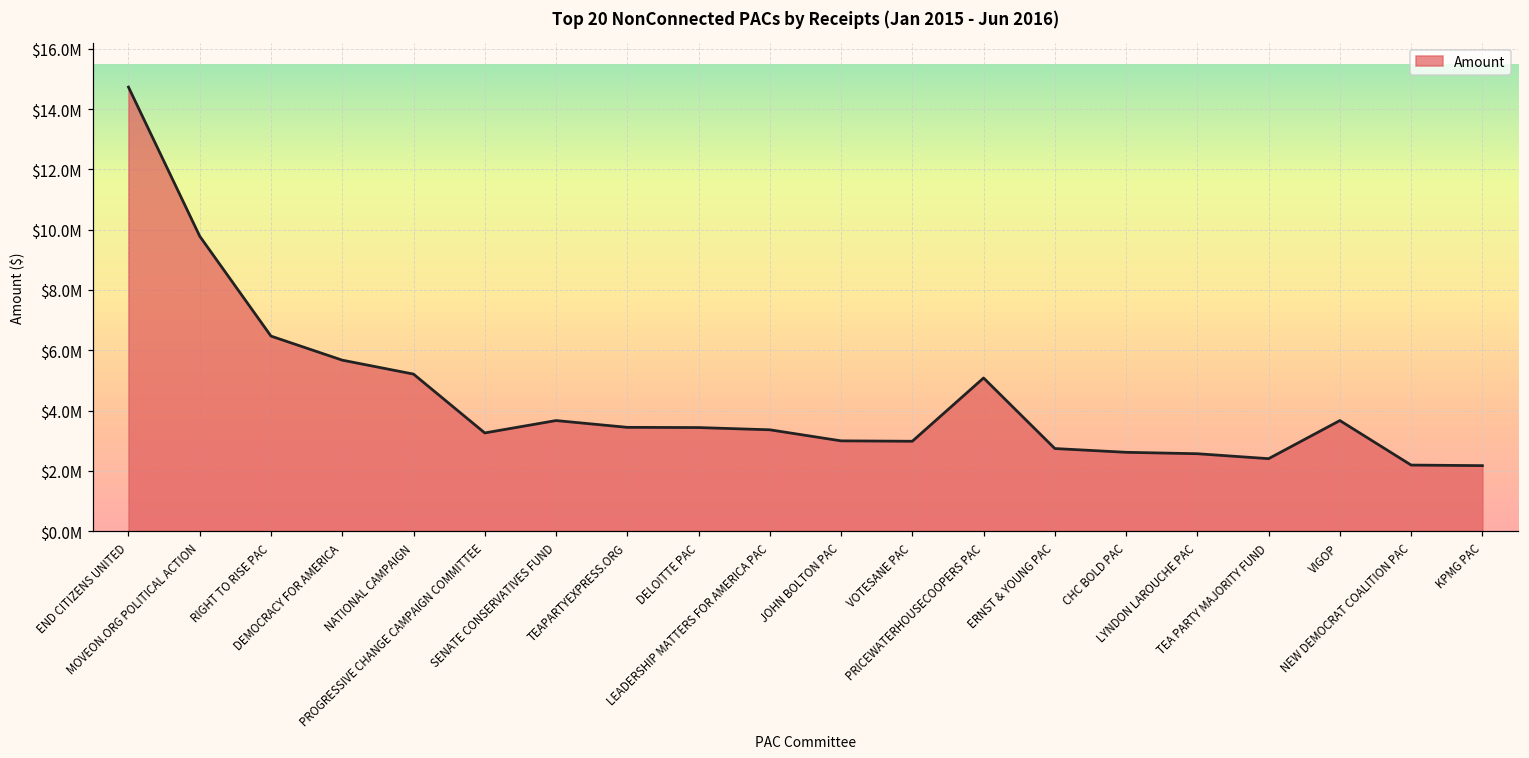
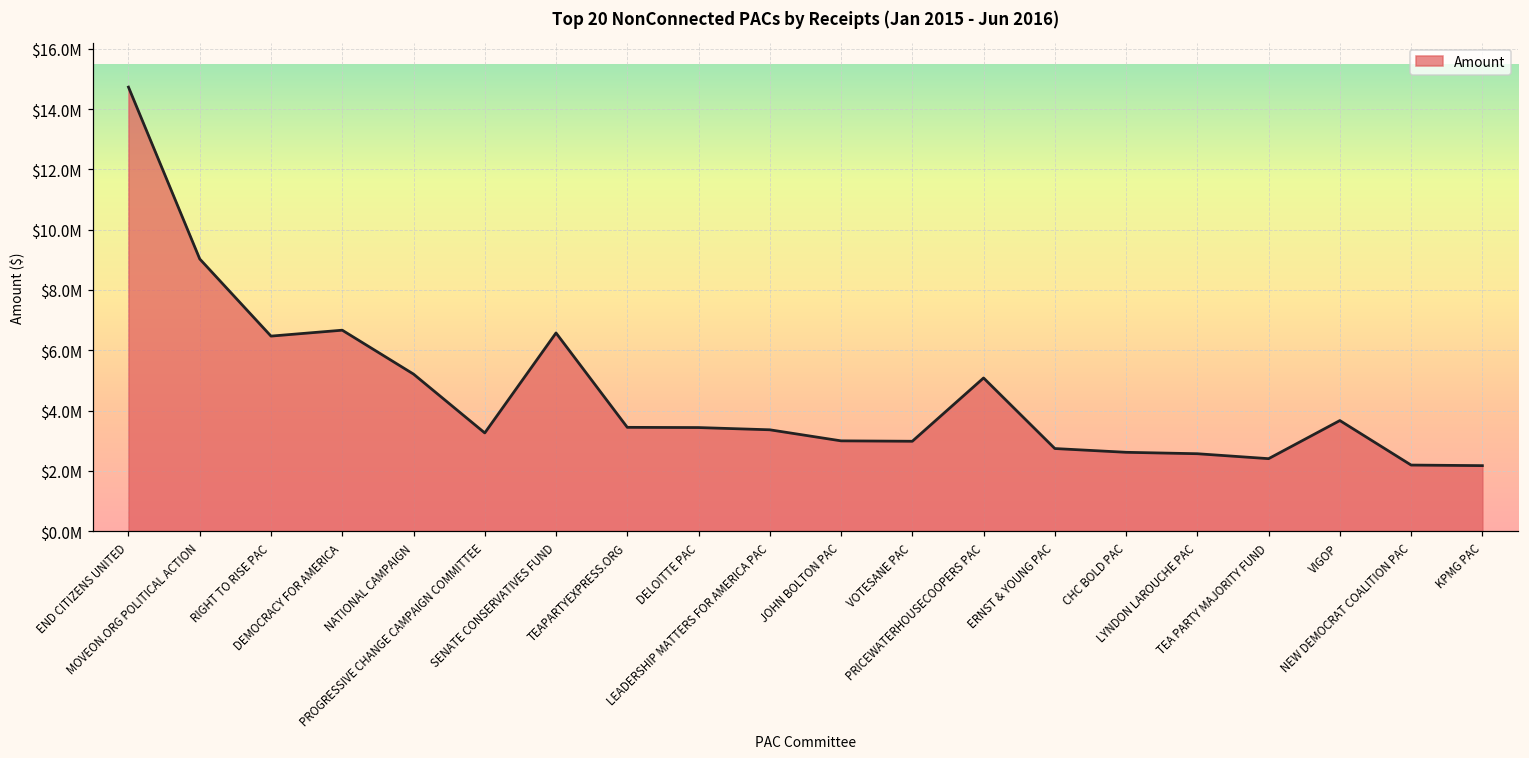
MOVEON.ORG POLITICAL ACTION: $9800000 -> $9000000
DEMOCRACY FOR AMERICA: $5700000 -> $6700000
SENATE CONSERVATIVES FUND: $3700000 -> $6600000
